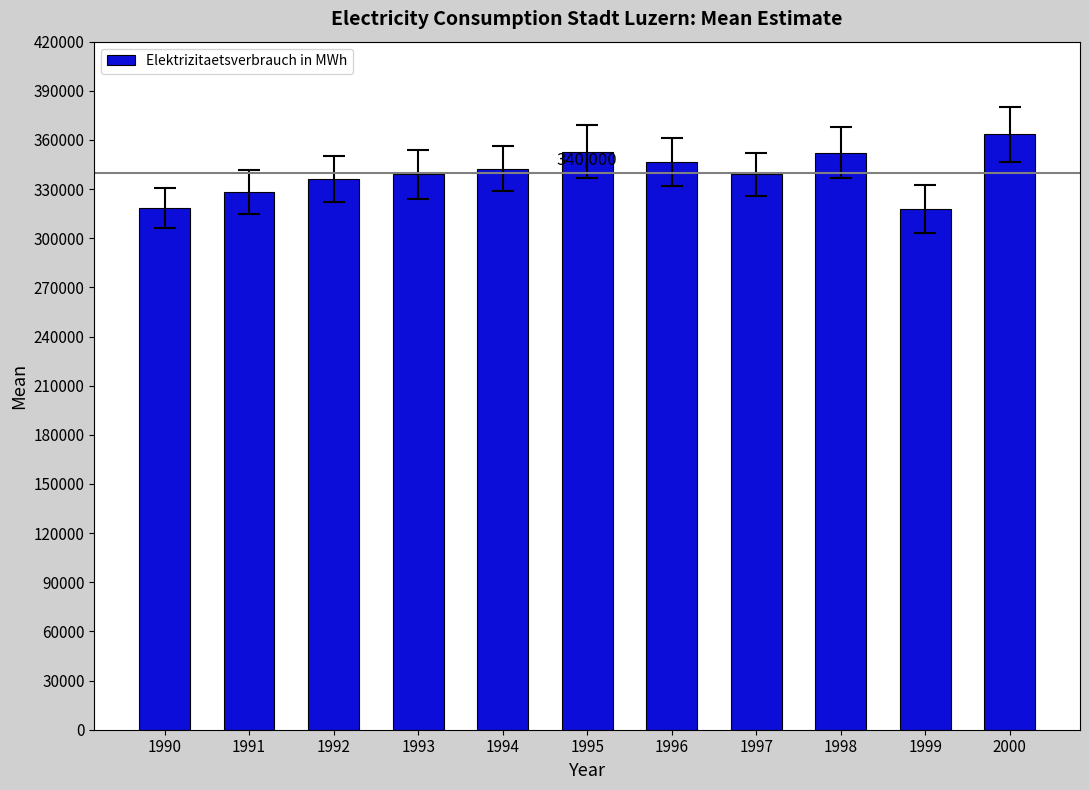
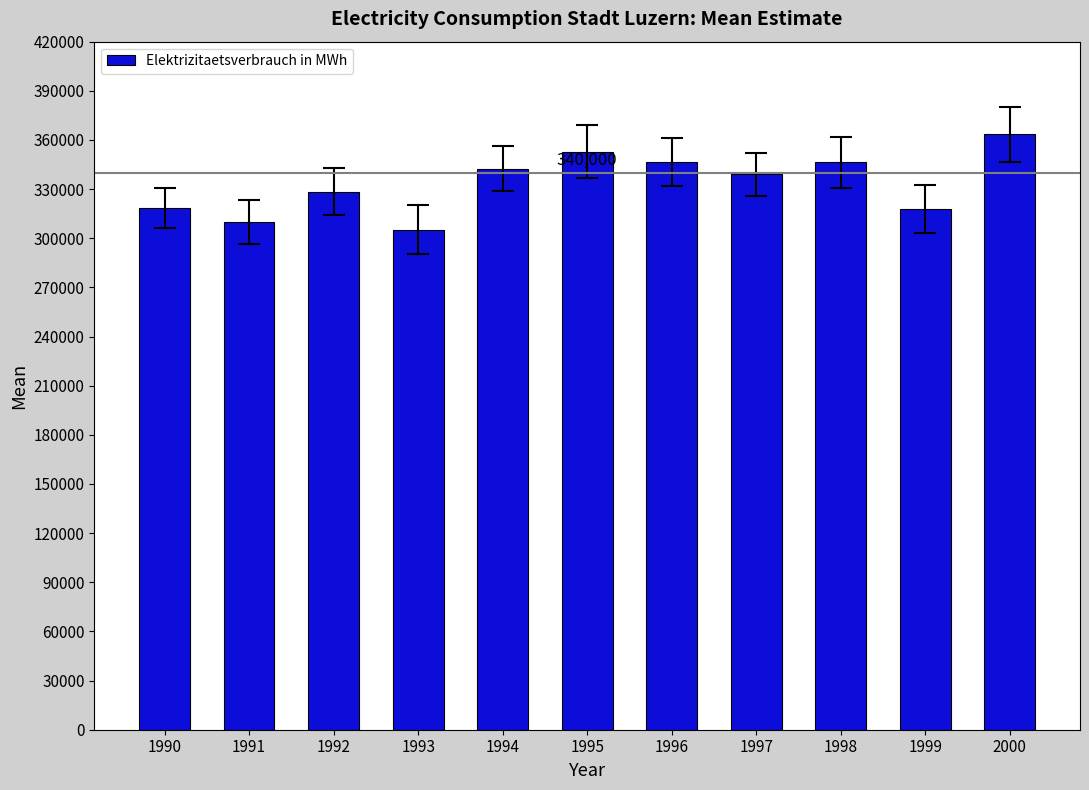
Elektrizitaetsverbrauch in MWh, 1991: 328000 -> 310000
Elektrizitaetsverbrauch in MWh, 1992: 336000 -> 328000
Elektrizitaetsverbrauch in MWh, 1993: 339000 -> 305000
Elektrizitaetsverbrauch in MWh, 1998: 352000 -> 346000
